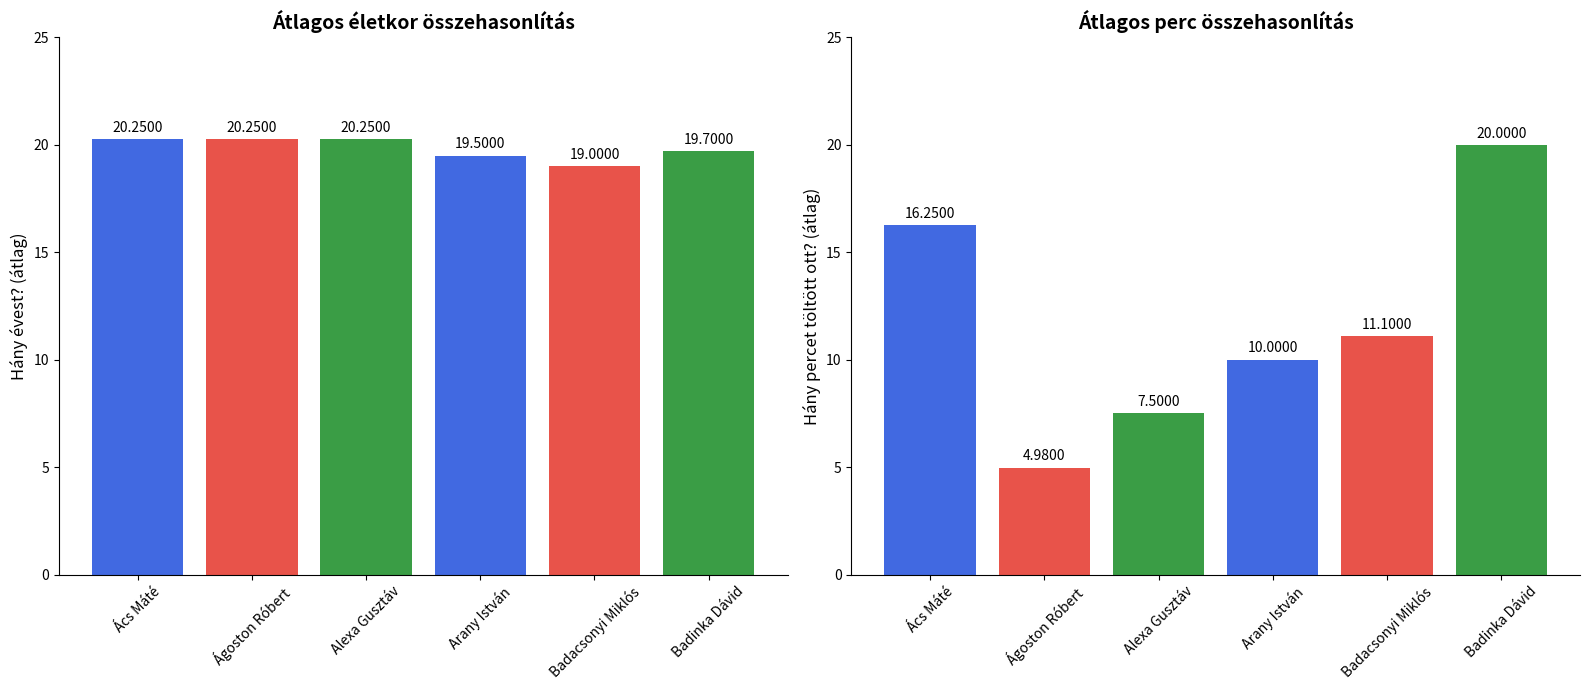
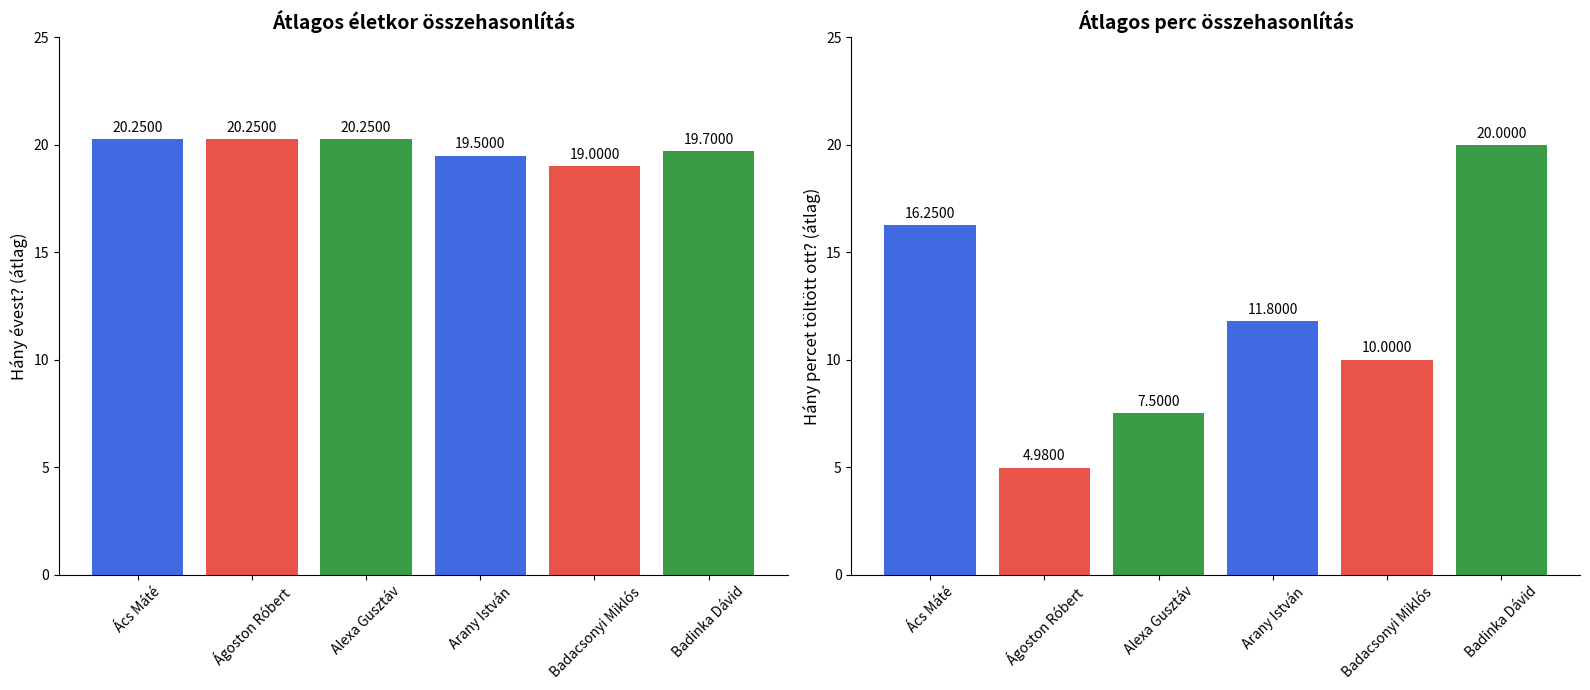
Átlagos perc összehasonlítás, Arany István: 10.0000 -> 11.8000
Átlagos perc összehasonlítás, Badacsonyi Miklós: 11.1000 -> 10.0000
